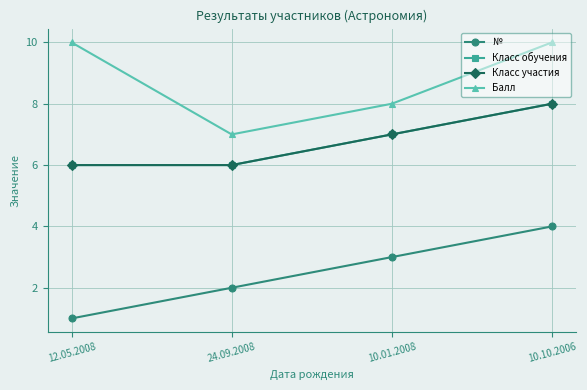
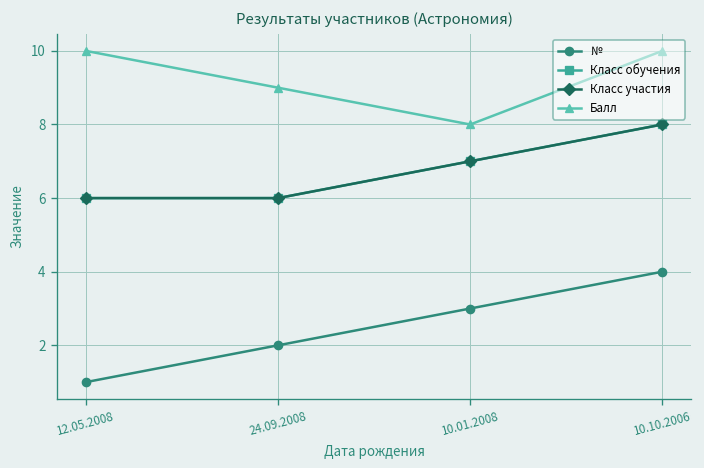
Балл, 24.09.2008: 7 -> 9
